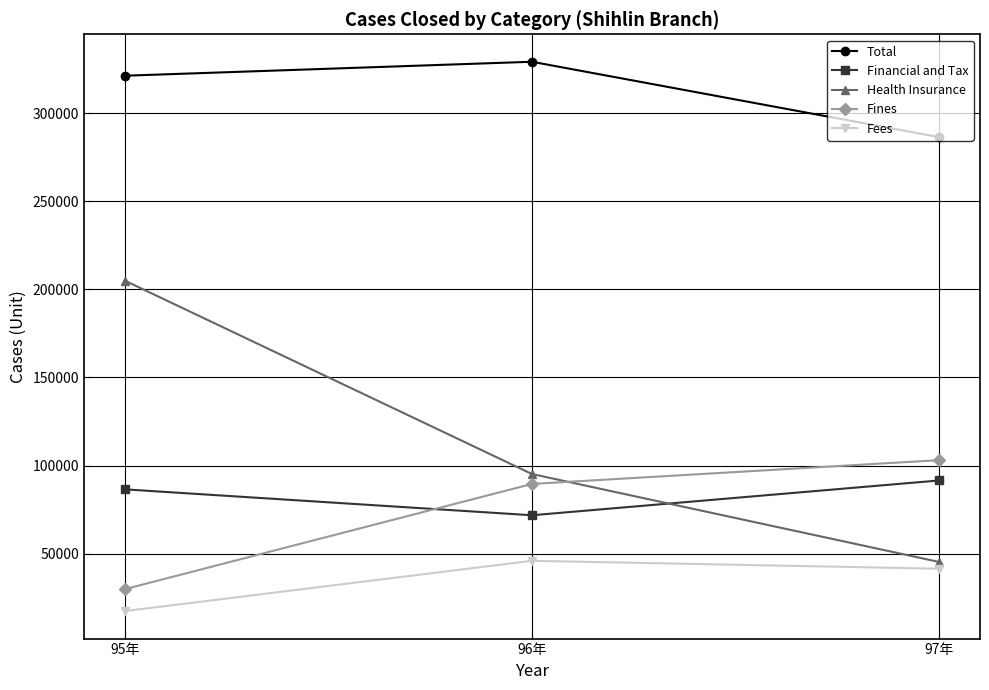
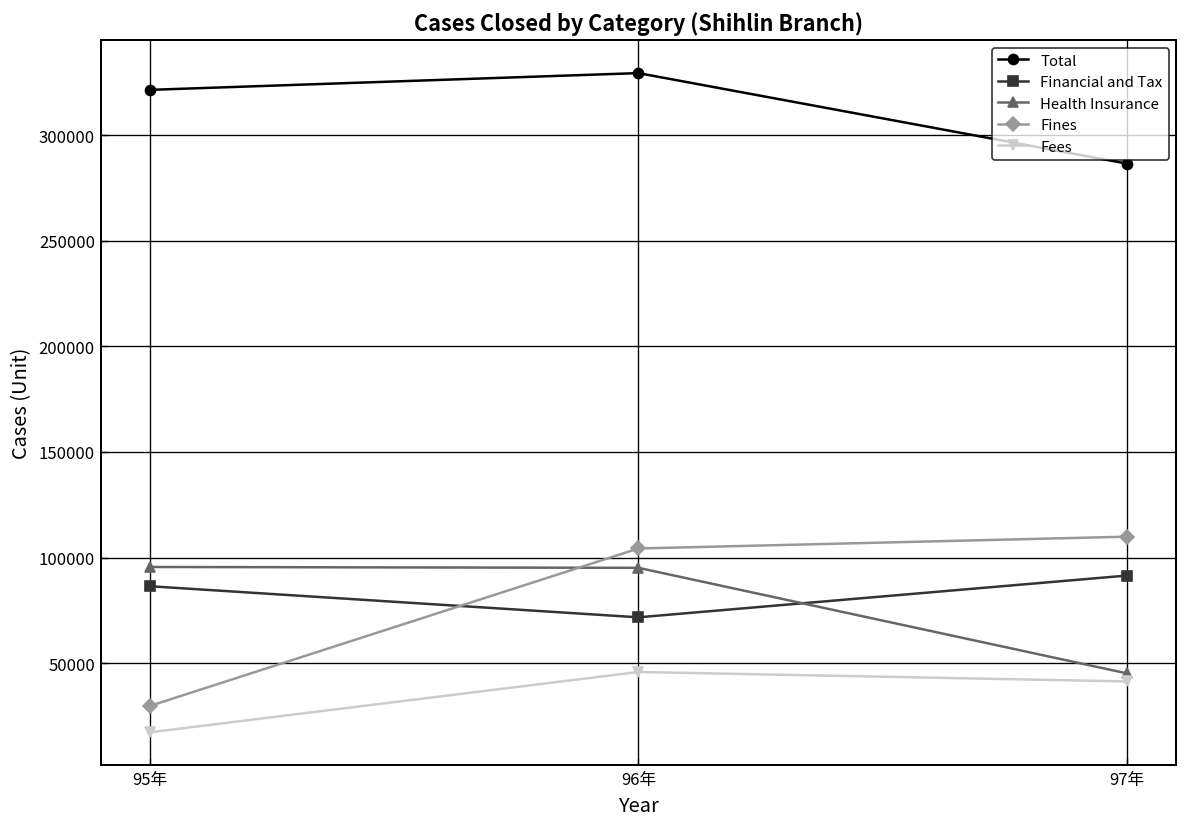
Health Insurance, 95年: 205000 -> 96000
Fines, 96年: 90000 -> 104000
Fines, 97年: 103000 -> 110000
